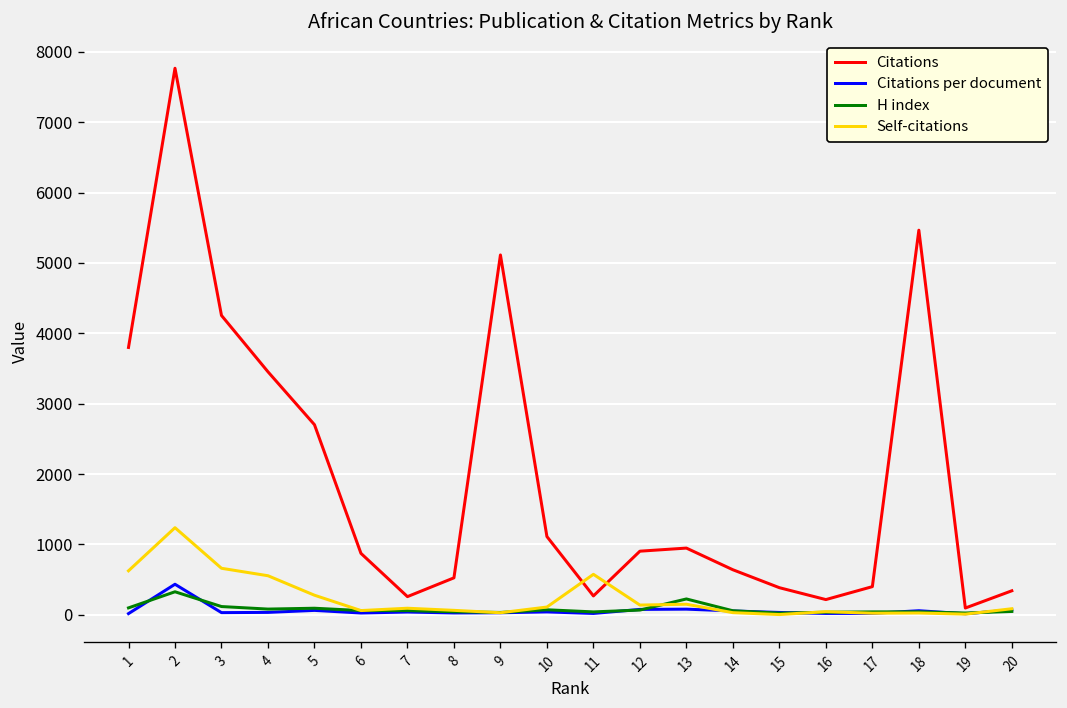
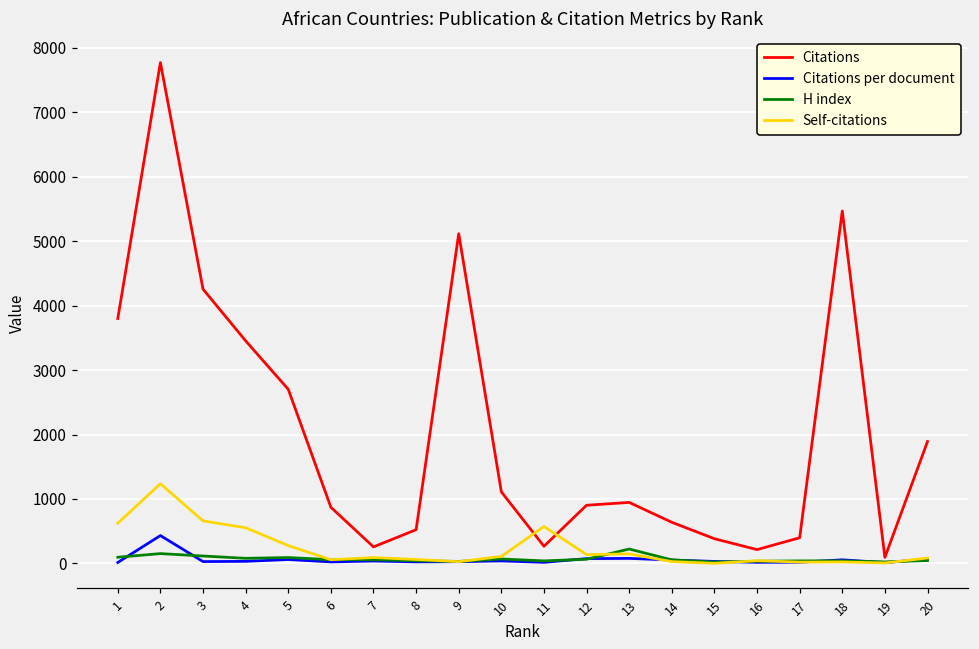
H index, 2: 300 -> 200
Citations, 20: 300 -> 1900
